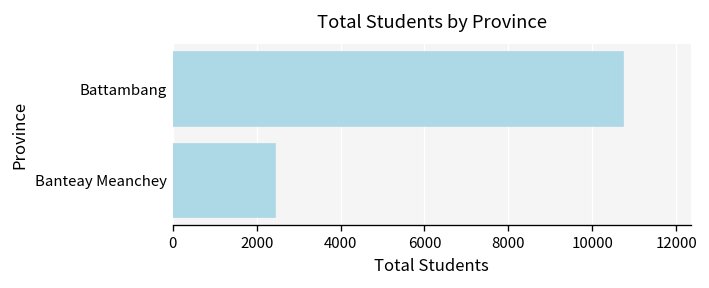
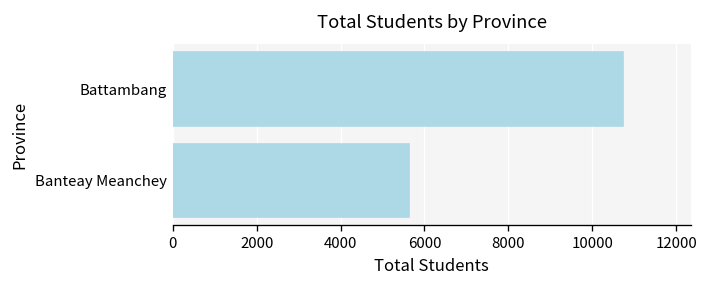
Banteay Meanchey: 2400 -> 5600
